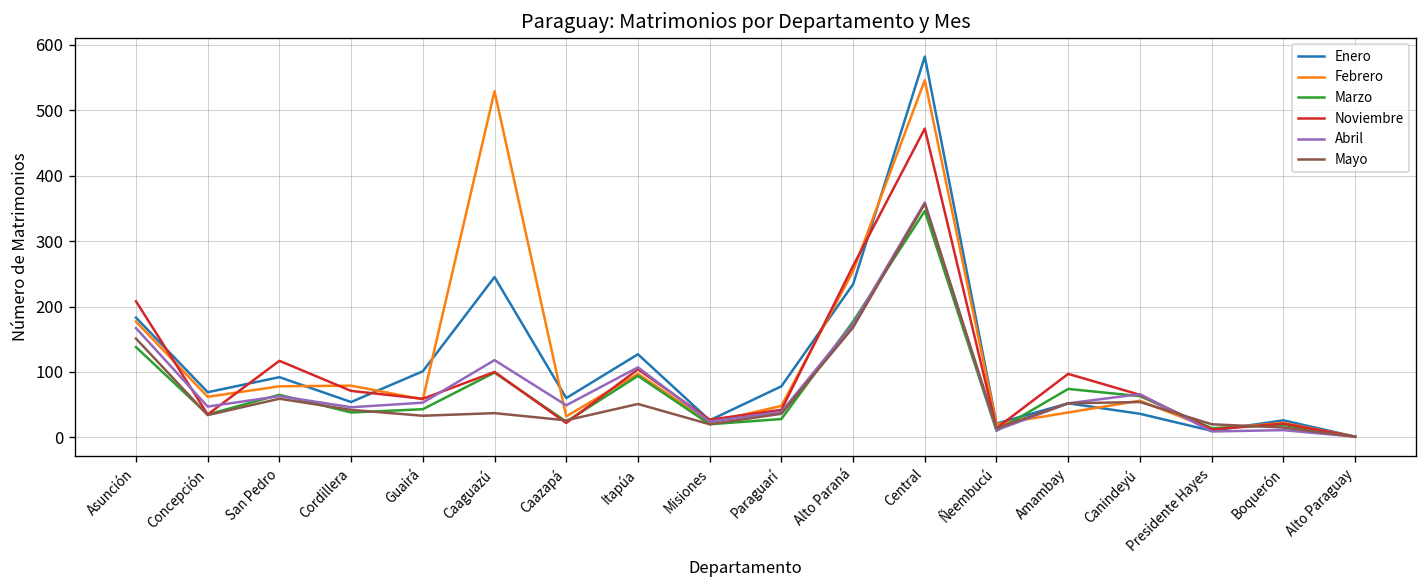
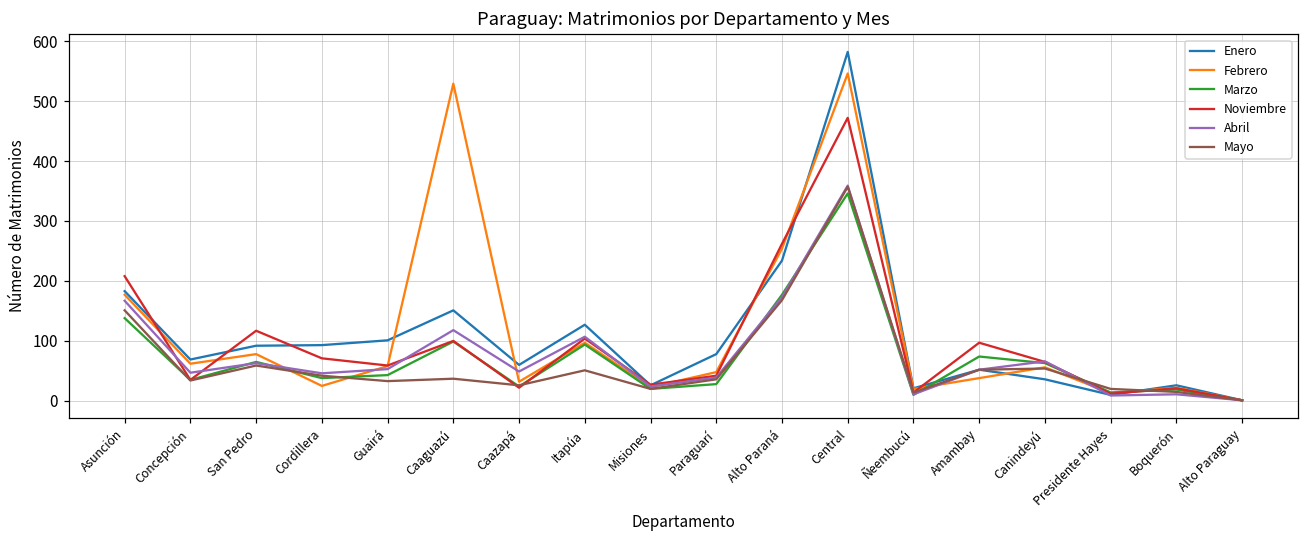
Enero, Cordillera: 50 -> 90
Febrero, Cordillera: 80 -> 30
Enero, Caaguazú: 250 -> 150
